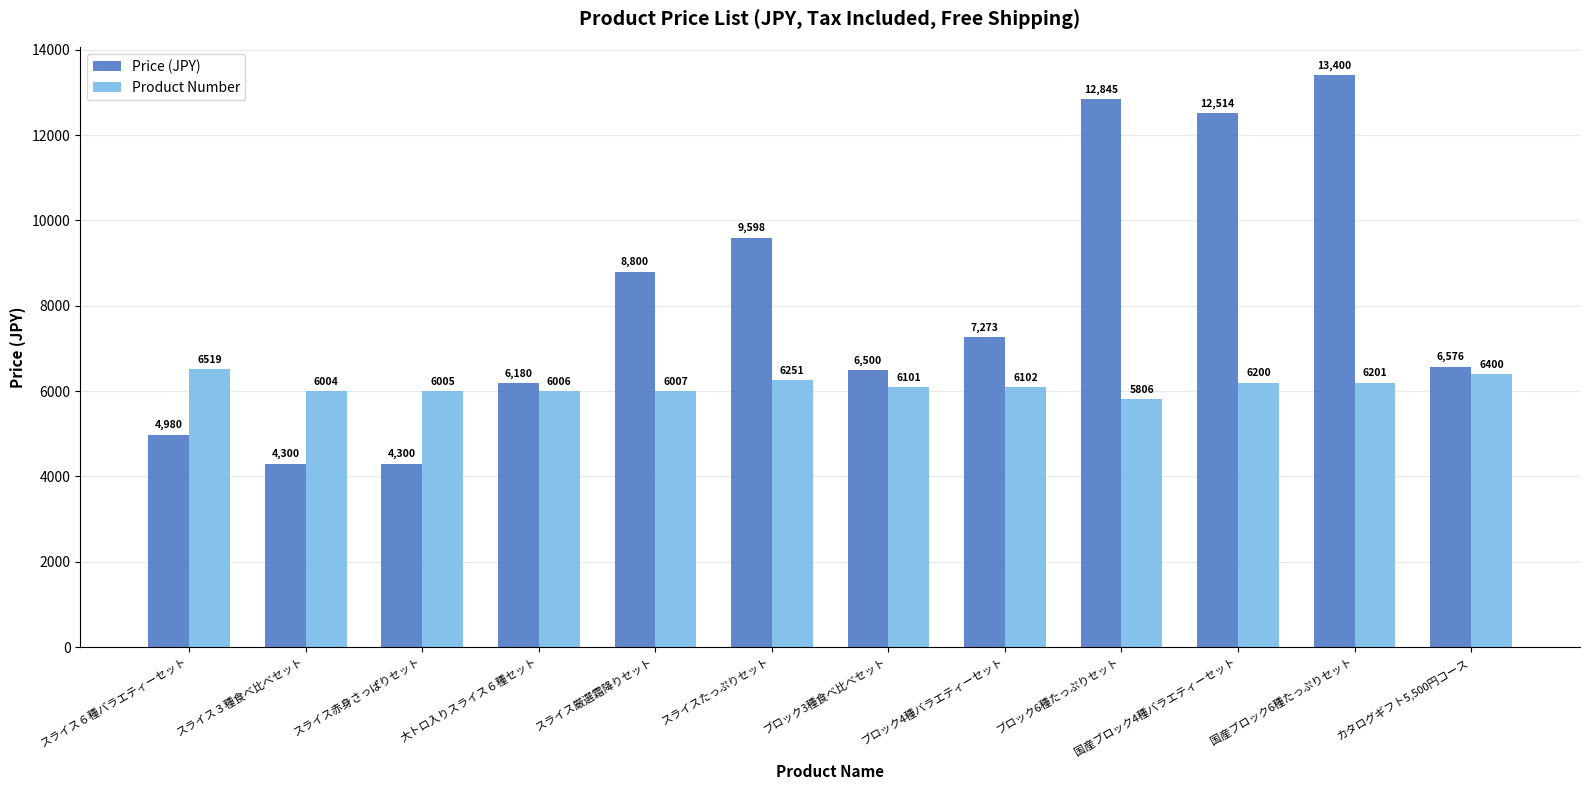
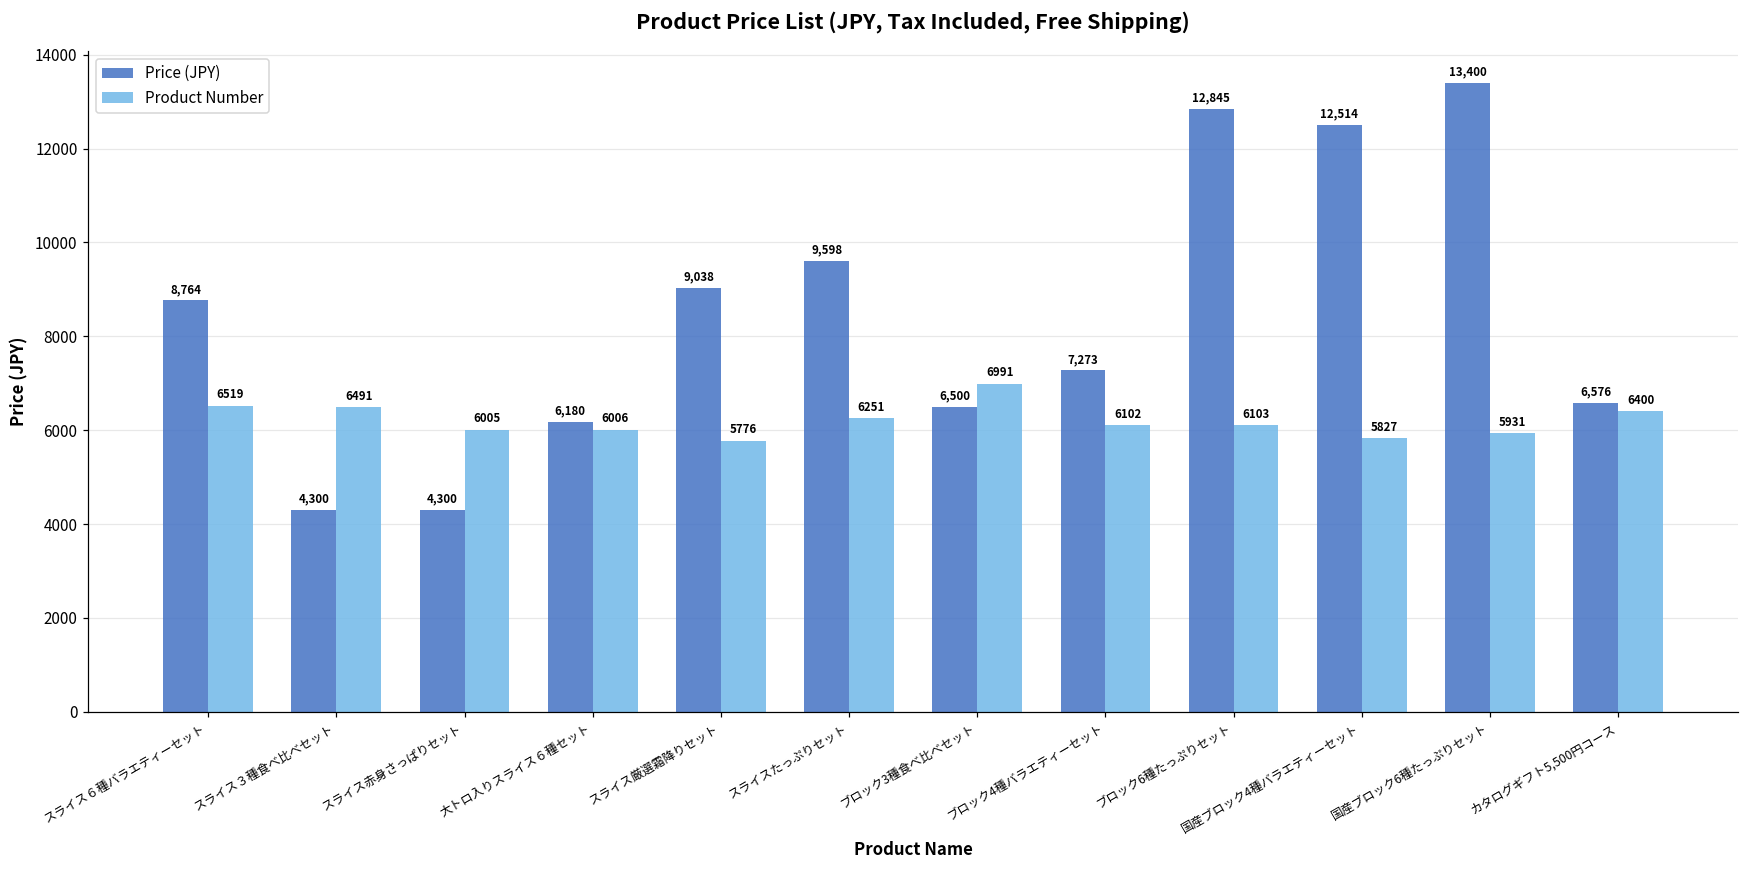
Price (JPY), スライス６種バラエティーセット: 4,980 -> 8,764
Product Number, スライス３種食べ比べセット: 6004 -> 6491
Price (JPY), スライス厳選霜降りセット: 8,800 -> 9,038
Product Number, スライス厳選霜降りセット: 6007 -> 5776
Product Number, ブロック3種食べ比べセット: 6101 -> 6991
Product Number, ブロック6種たっぷりセット: 5806 -> 6103
Product Number, 国産ブロック4種バラエティーセット: 6200 -> 5827
Product Number, 国産ブロック6種たっぷりセット: 6201 -> 5931
